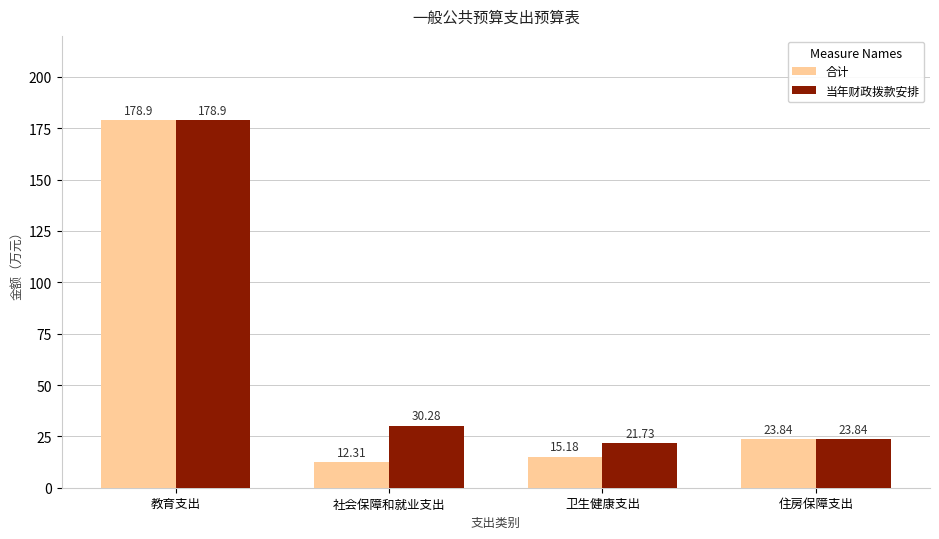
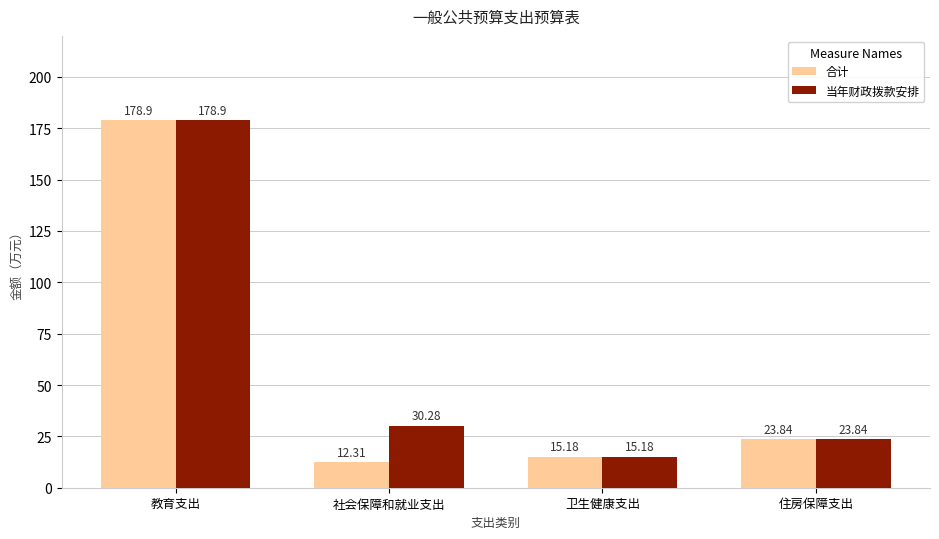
当年财政拨款安排, 卫生健康支出: 21.73 -> 15.18
